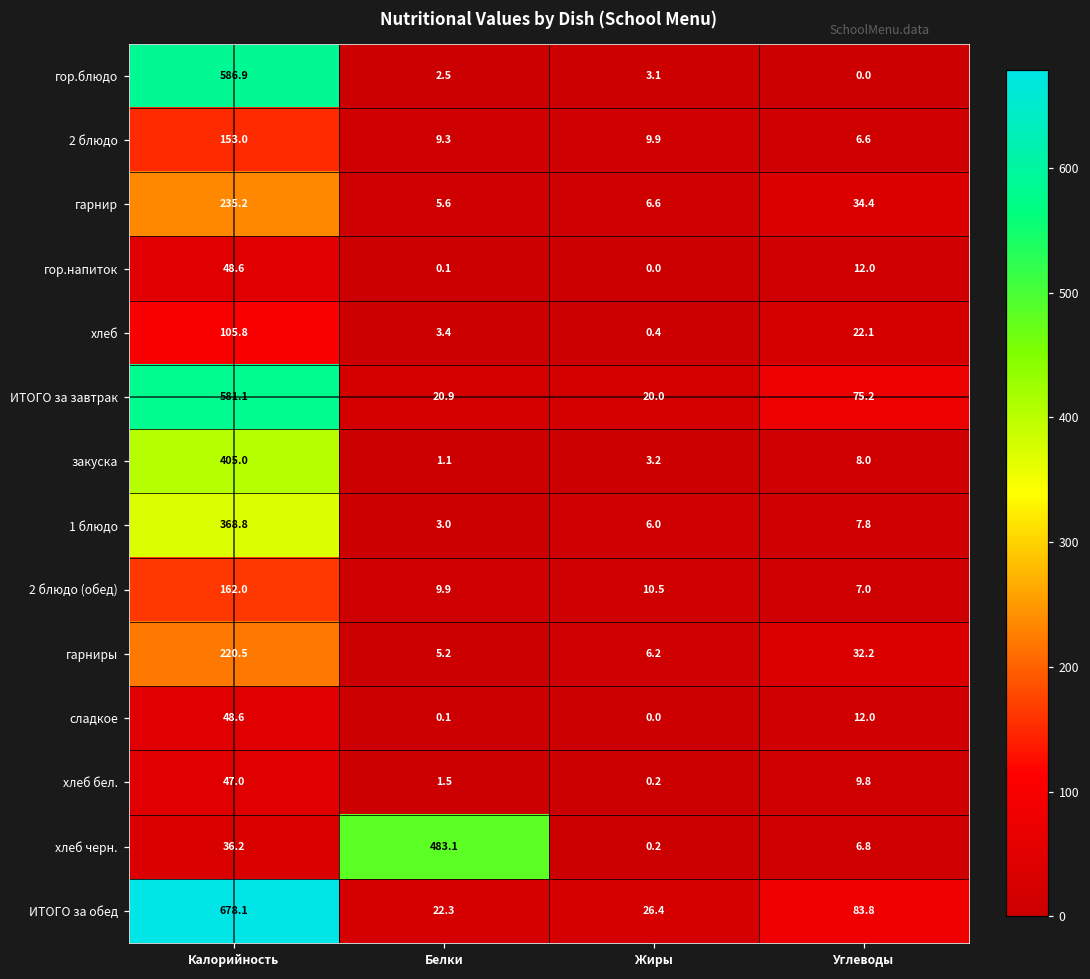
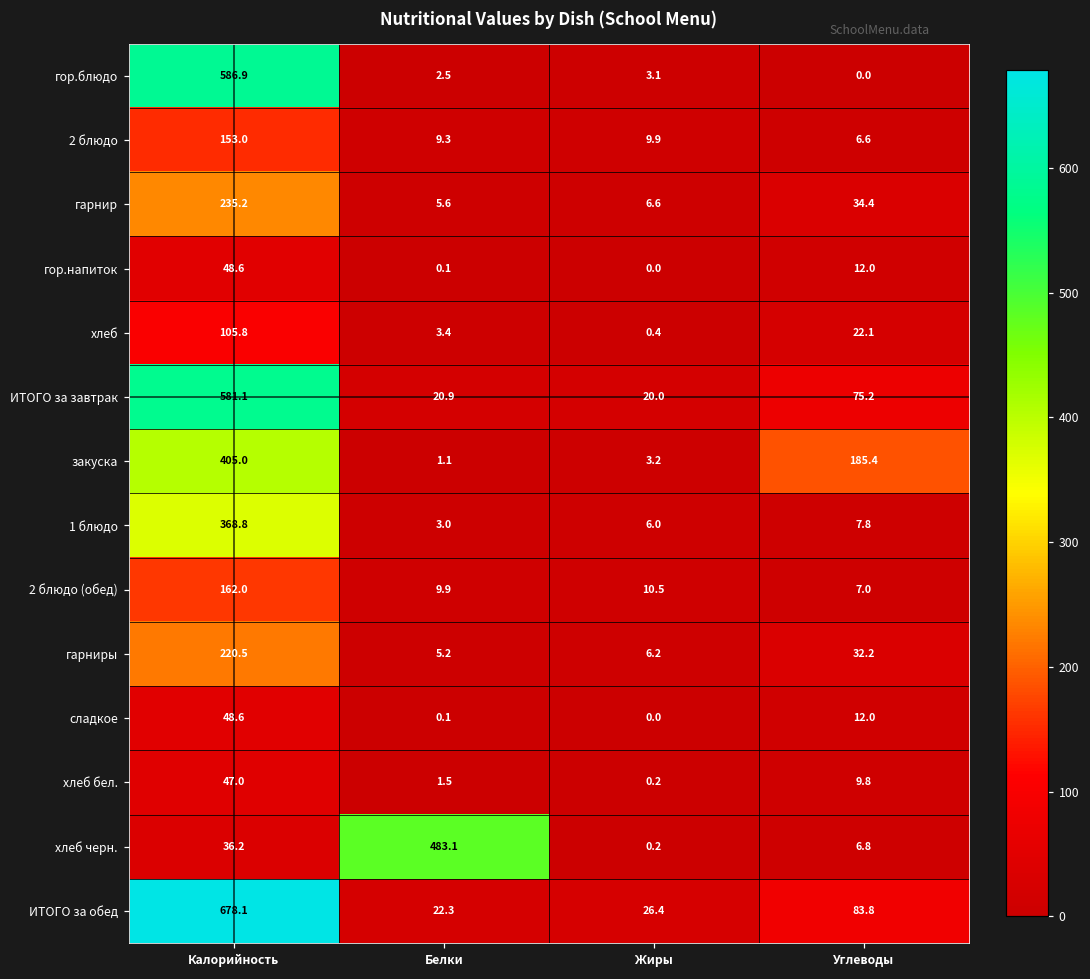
закуска, Углеводы: 8.0 -> 185.4
